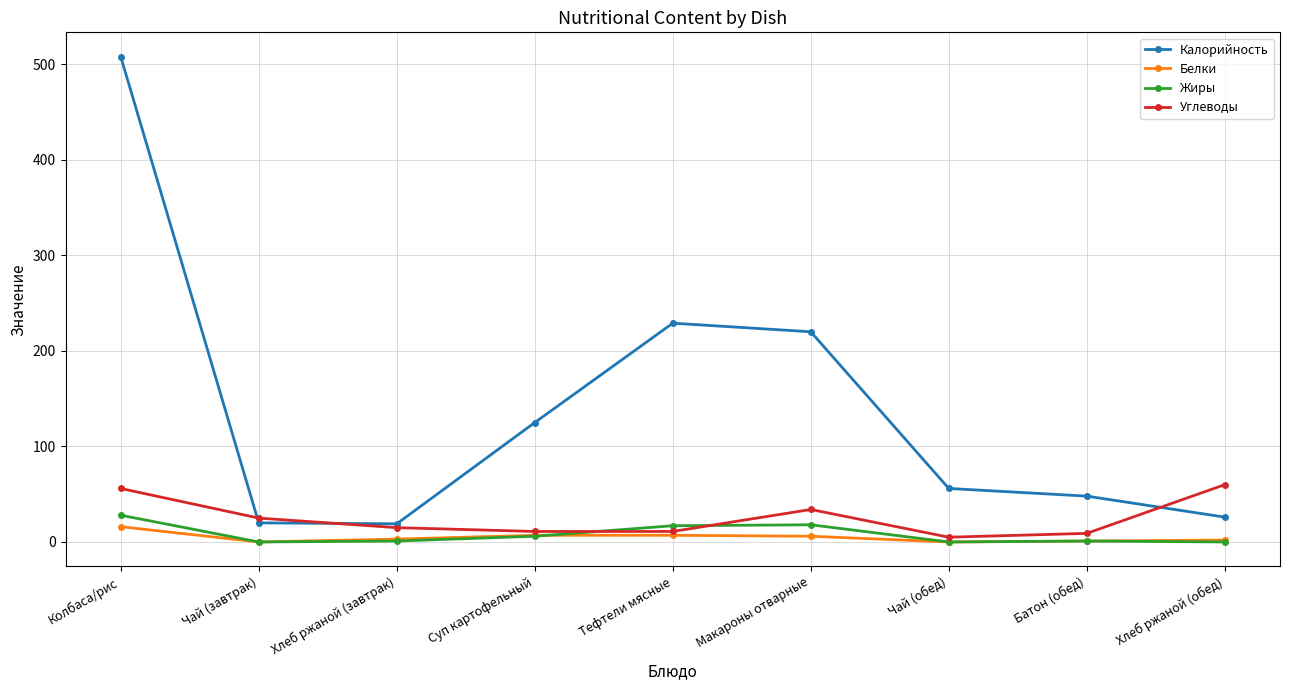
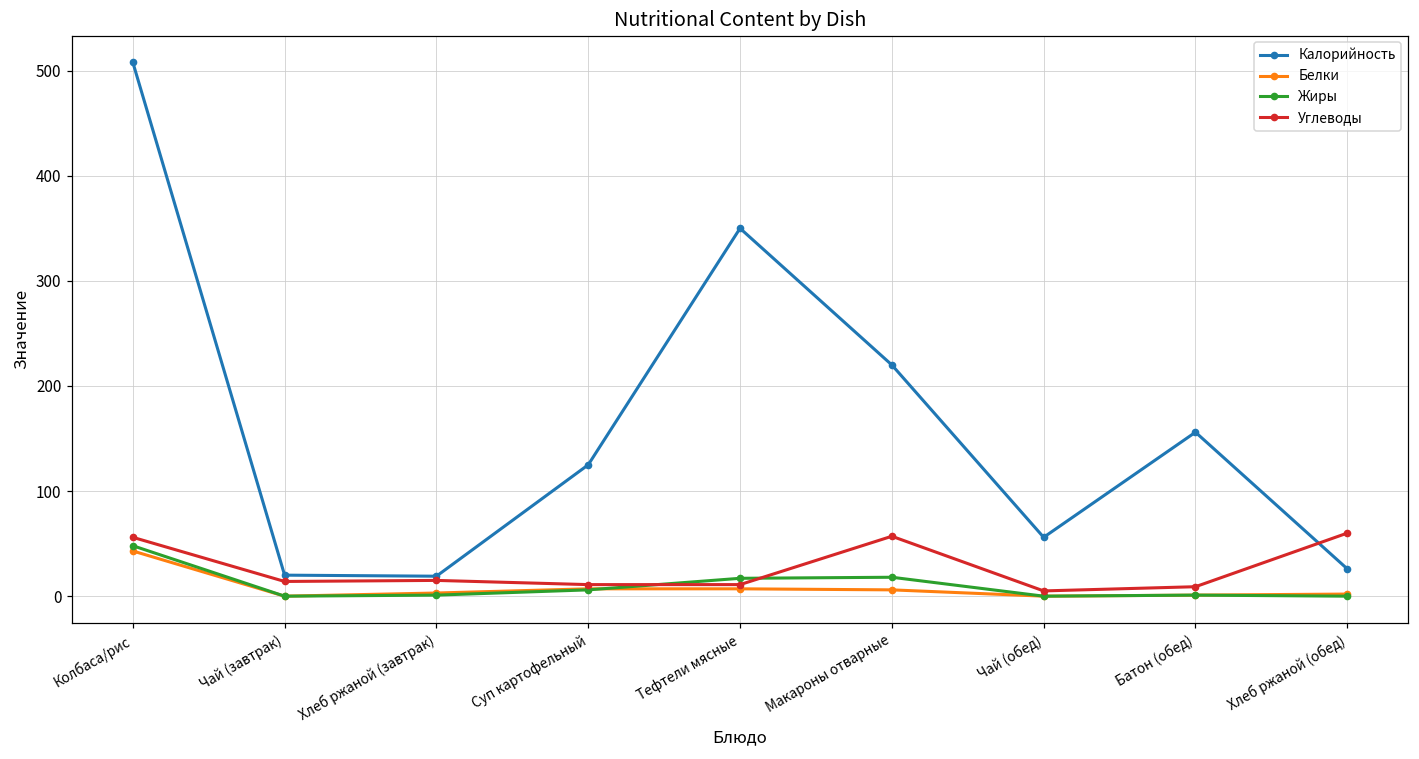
Белки, Колбаса/рис: 20 -> 40
Жиры, Колбаса/рис: 30 -> 50
Углеводы, Чай (завтрак): 30 -> 10
Калорийность, Тефтели мясные: 230 -> 350
Углеводы, Макароны отварные: 30 -> 60
Калорийность, Батон (обед): 50 -> 160
